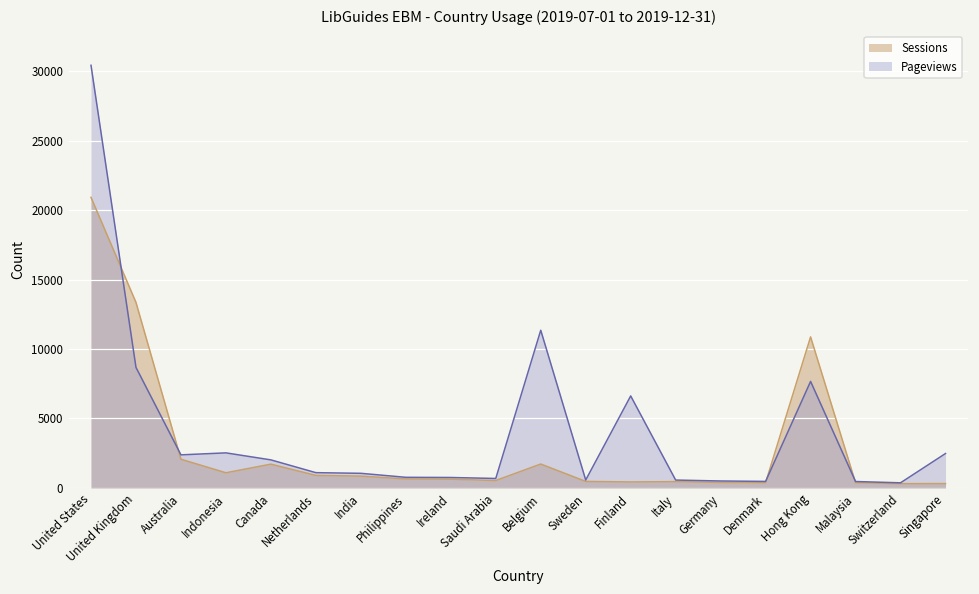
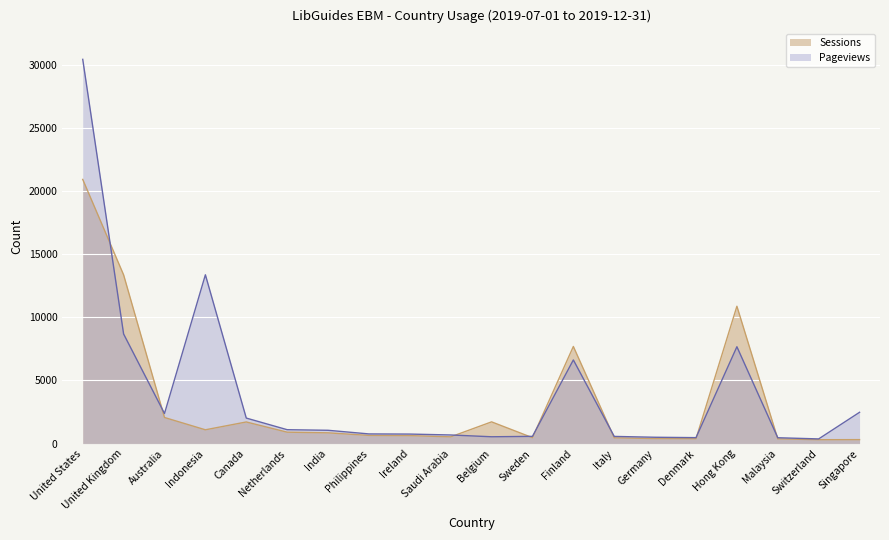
Pageviews, Indonesia: 2500 -> 13400
Pageviews, Belgium: 11400 -> 500
Sessions, Finland: 400 -> 7700
